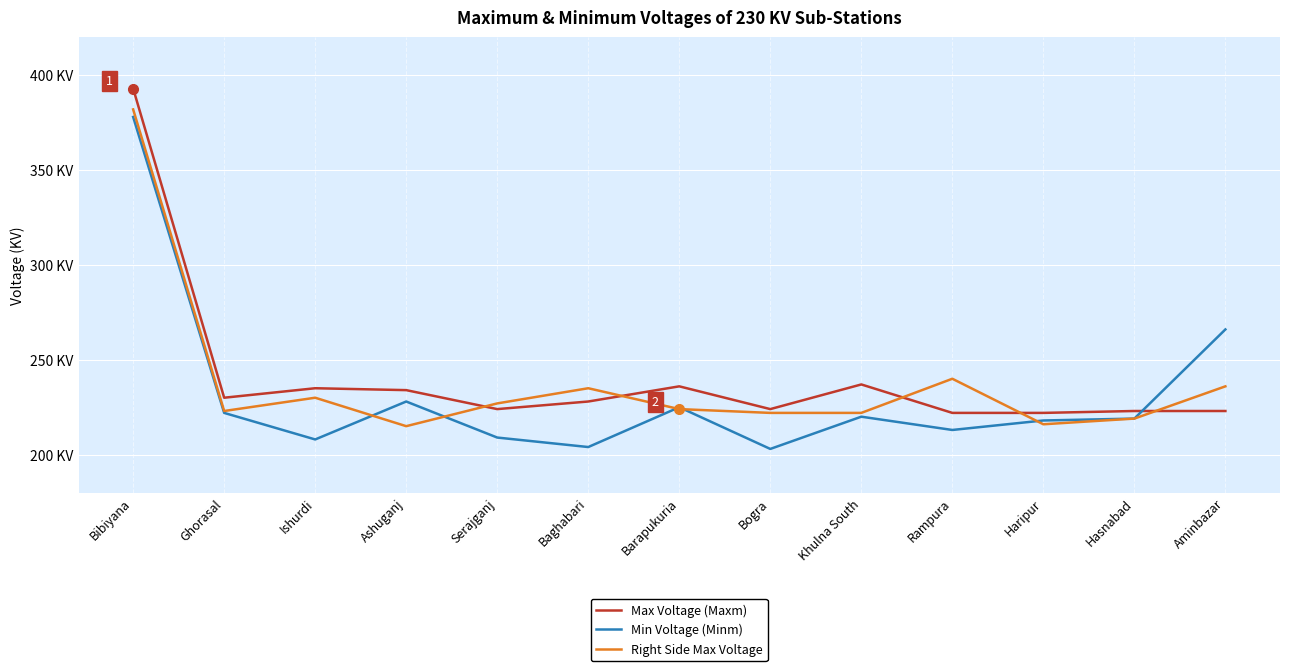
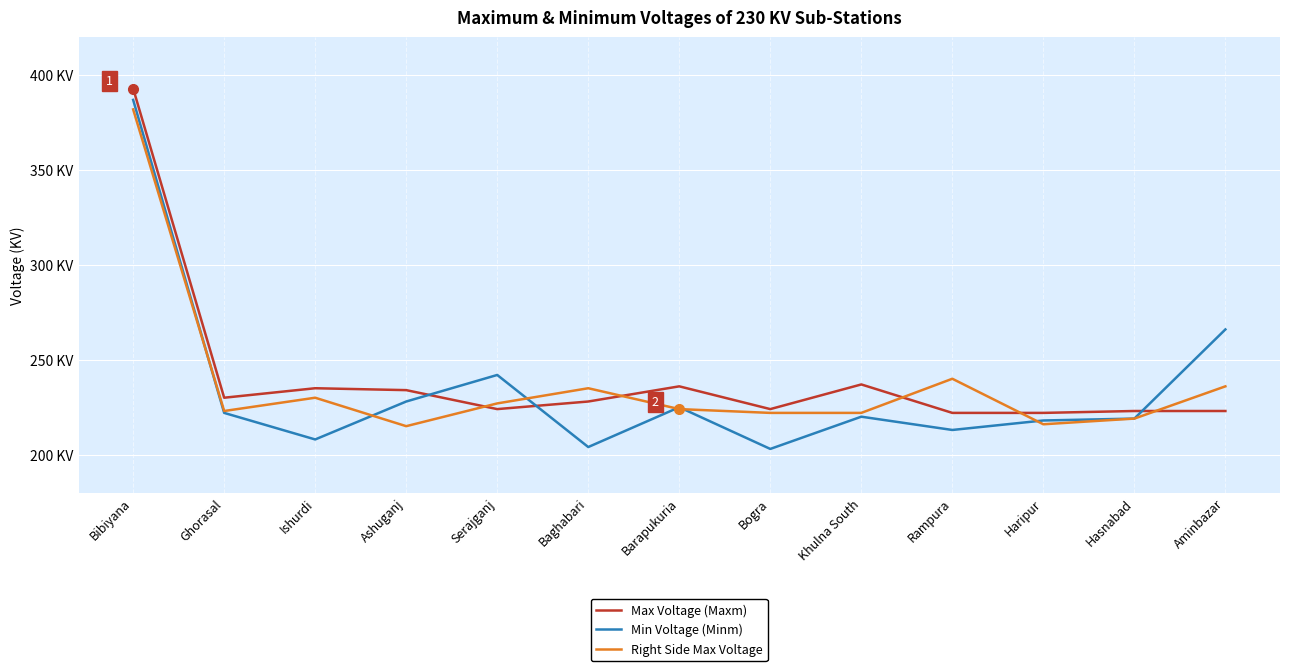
Min Voltage (Minm), Bibiyana: 378 KV -> 387 KV
Min Voltage (Minm), Serajganj: 209 KV -> 242 KV
